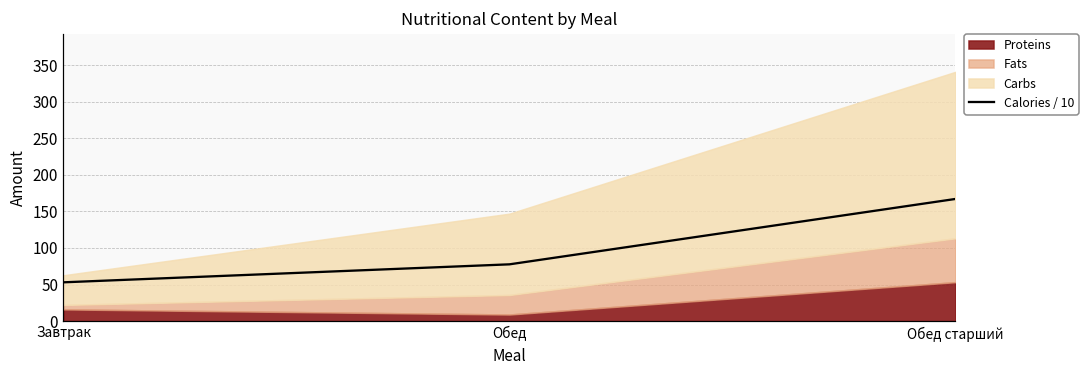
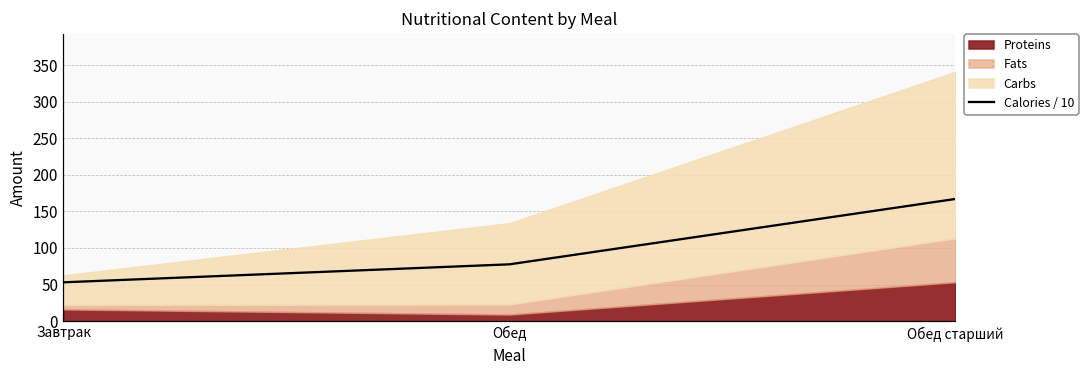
Fats, Обед: 30 -> 10
